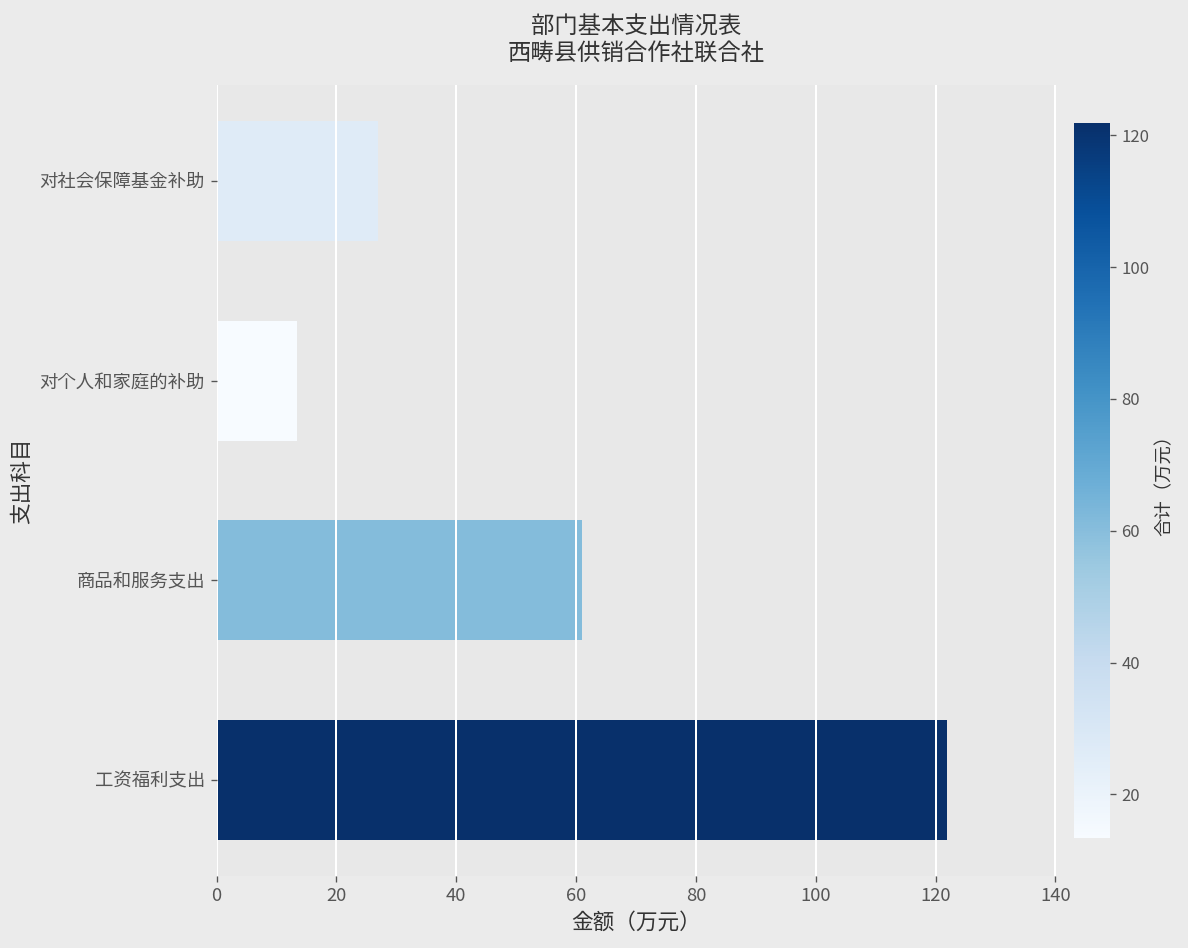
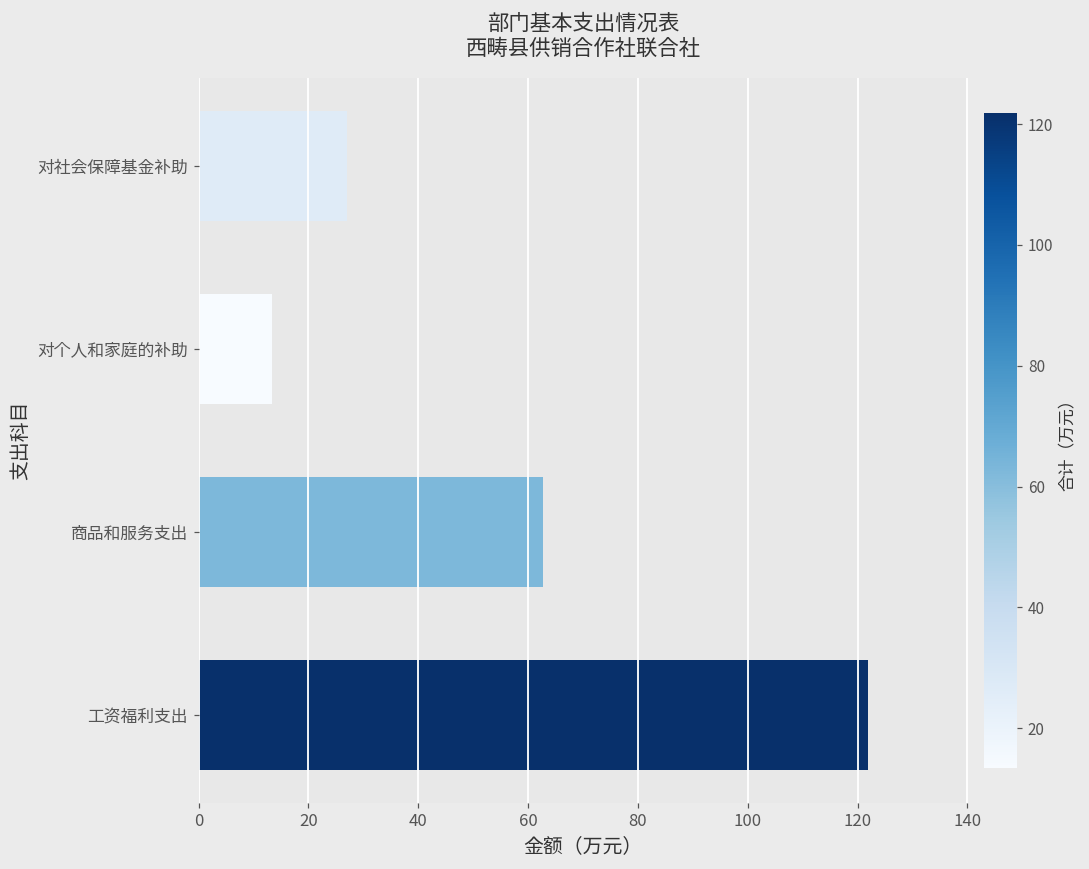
商品和服务支出: 61 -> 63
